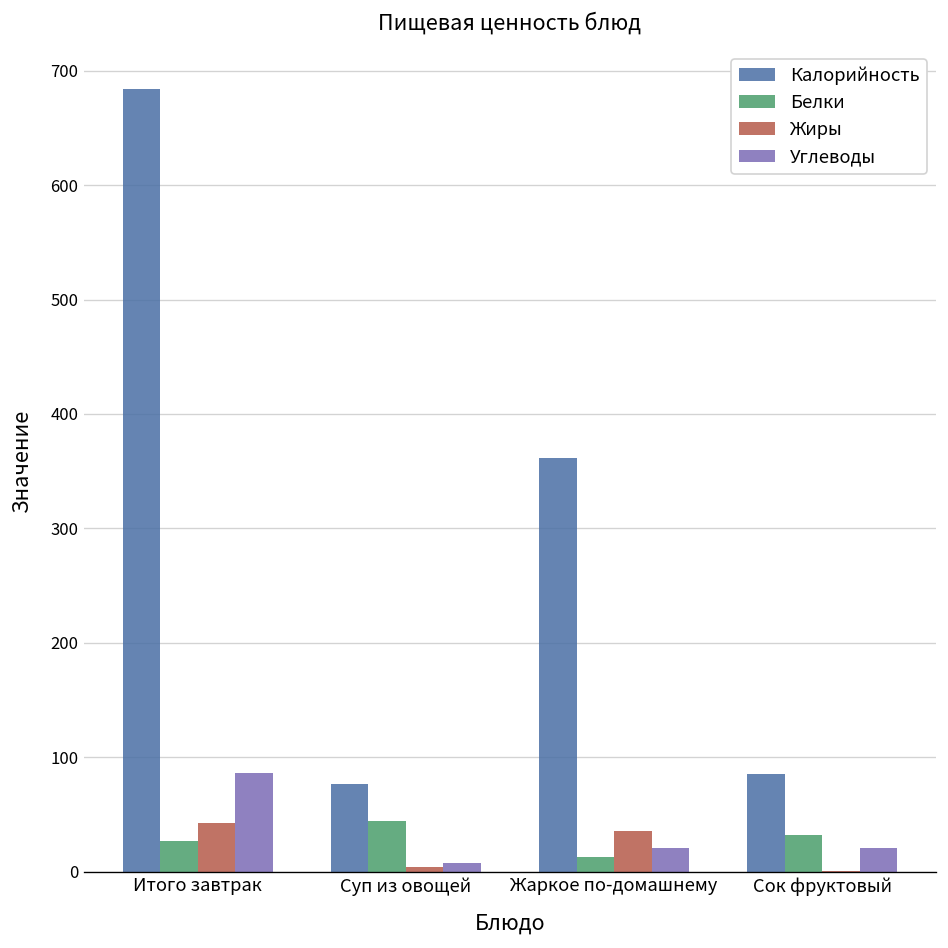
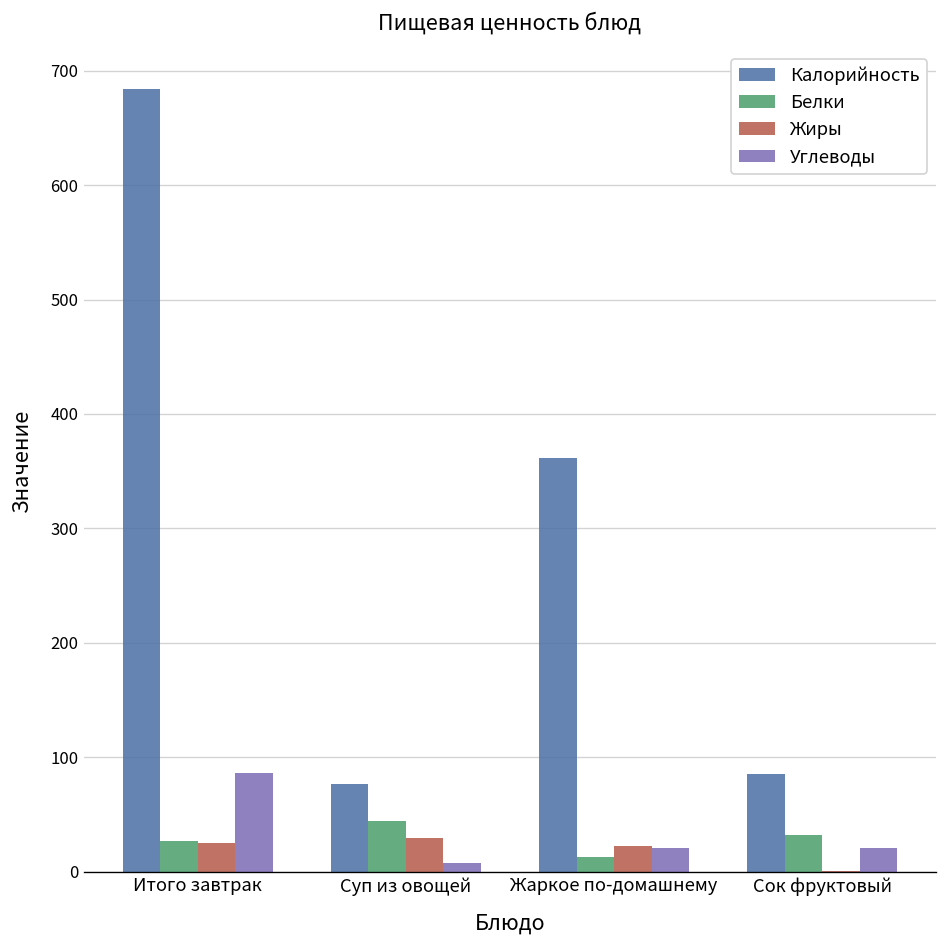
Жиры, Итого завтрак: 40 -> 30
Жиры, Суп из овощей: 0 -> 30
Жиры, Жаркое по-домашнему: 40 -> 20
